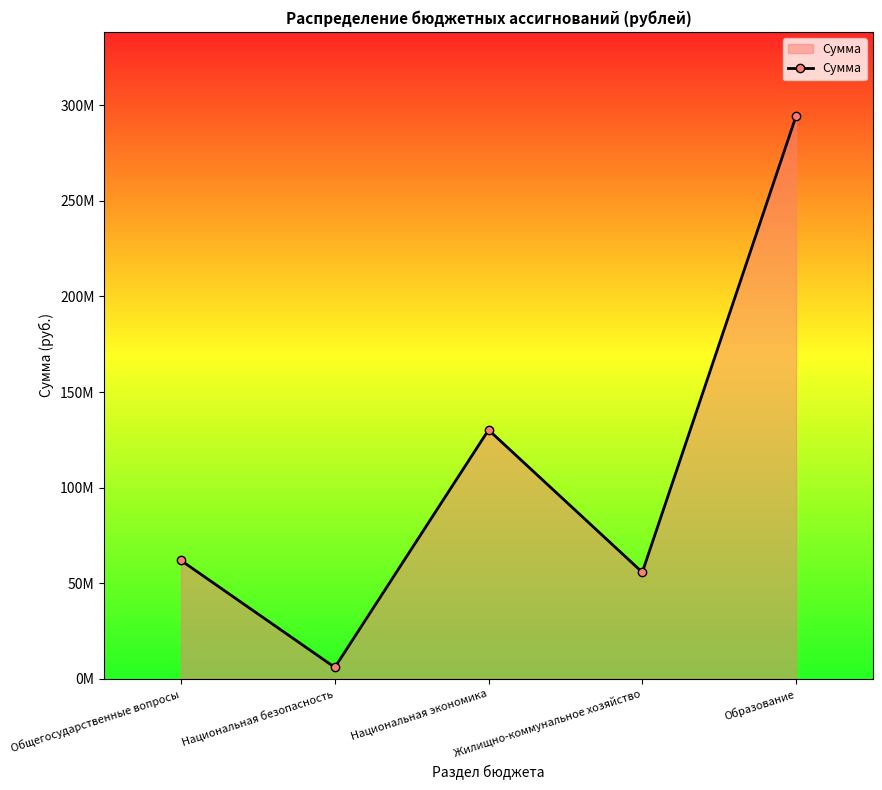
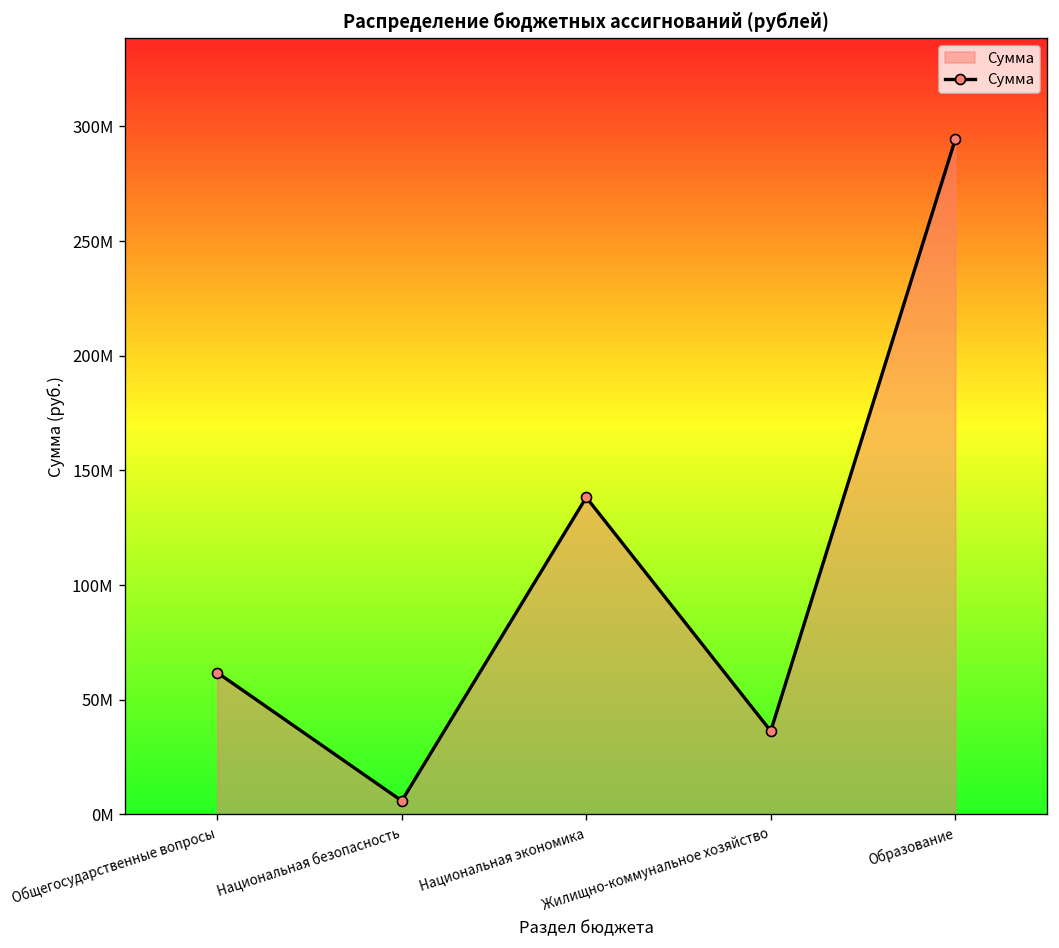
Национальная экономика: 130000000 -> 138000000
Жилищно-коммунальное хозяйство: 56000000 -> 36000000
